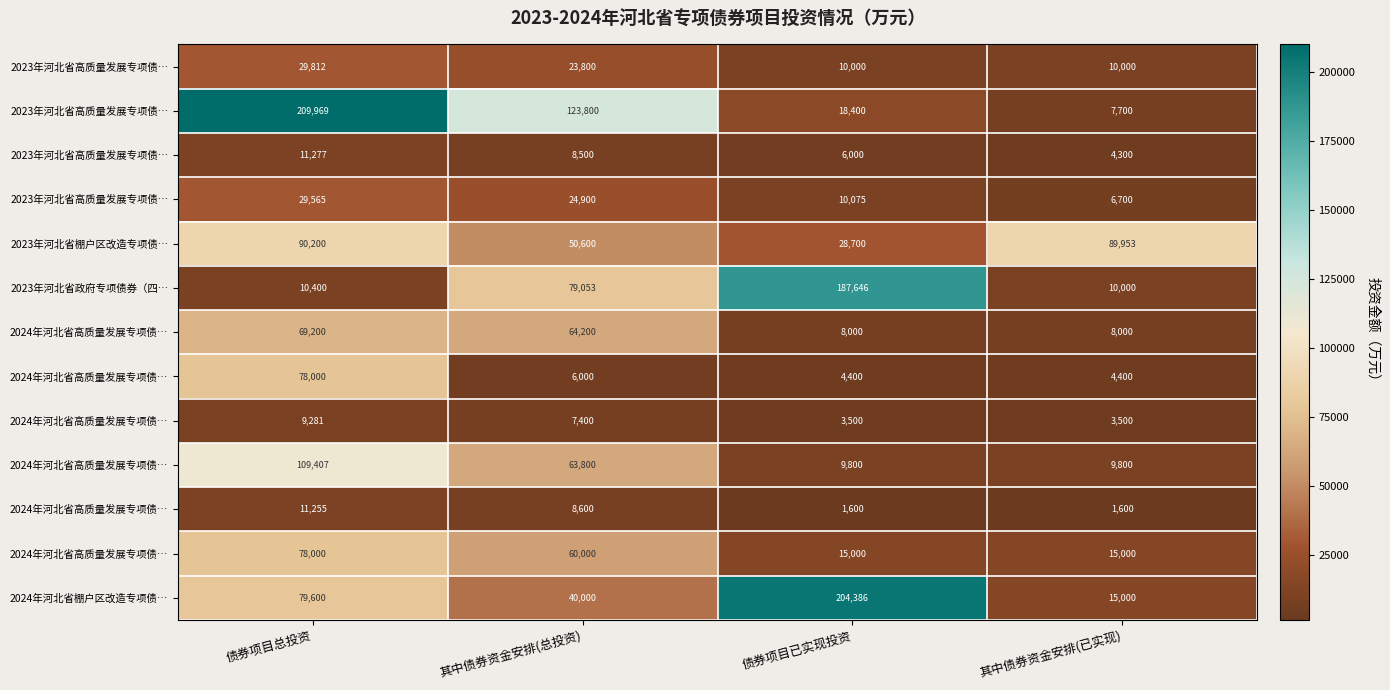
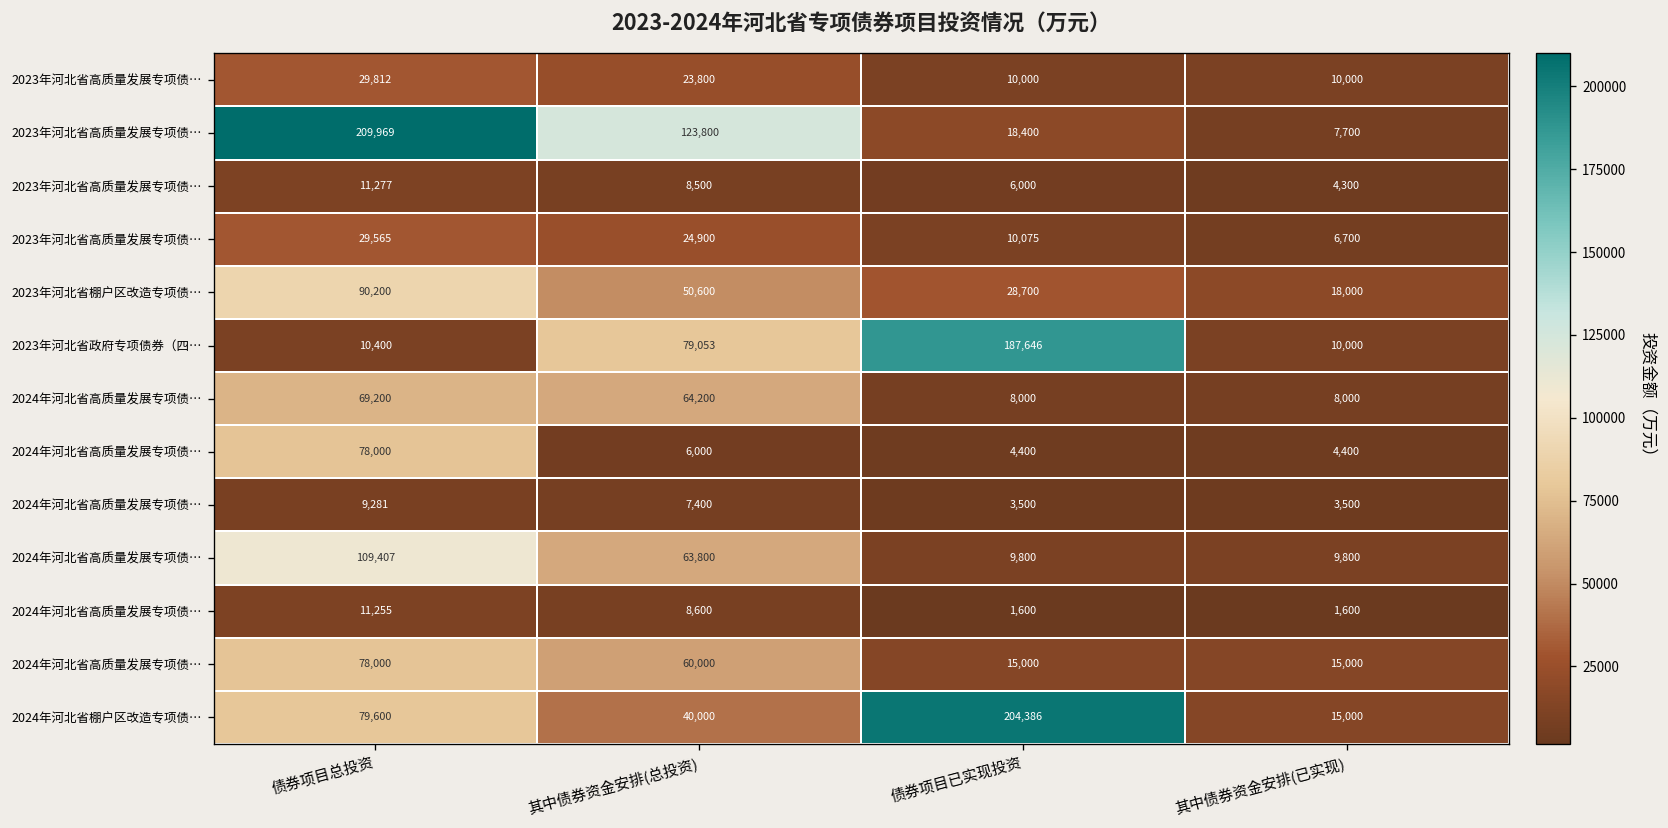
2023年河北省棚户区改造专项债…, 其中债券资金安排(已实现): 89,953 -> 18,000
